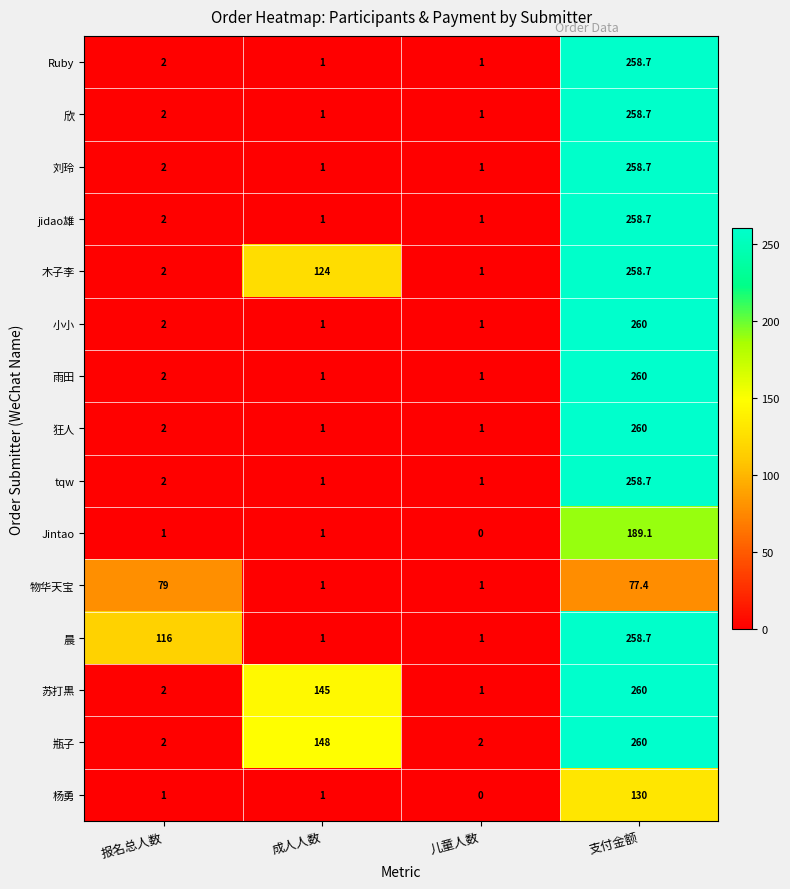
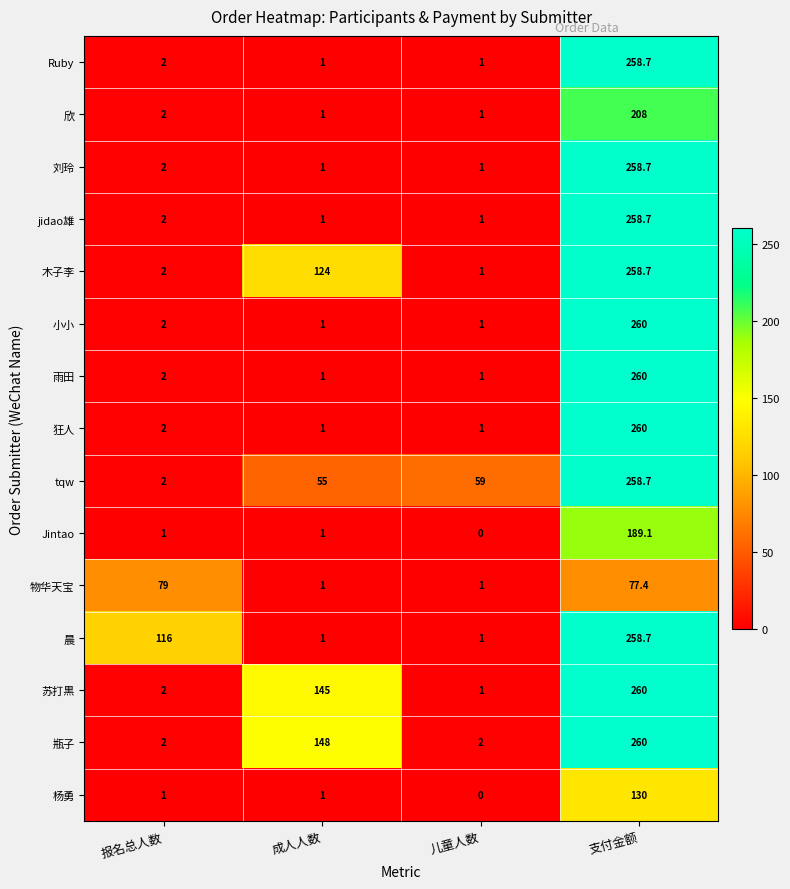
欣, 支付金额: 258.7 -> 208
tqw, 成人人数: 1 -> 55
tqw, 儿童人数: 1 -> 59
